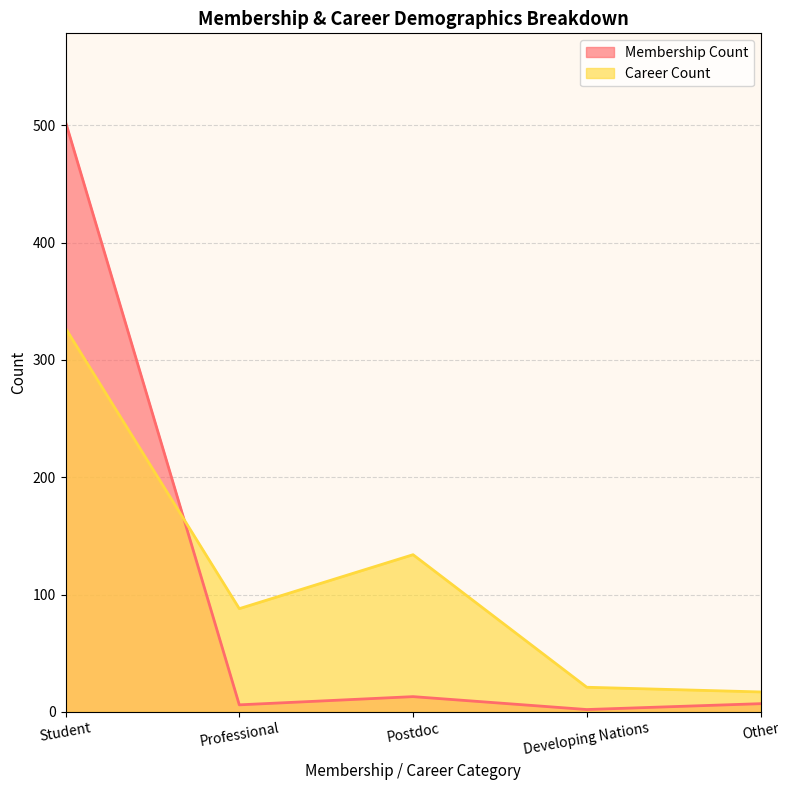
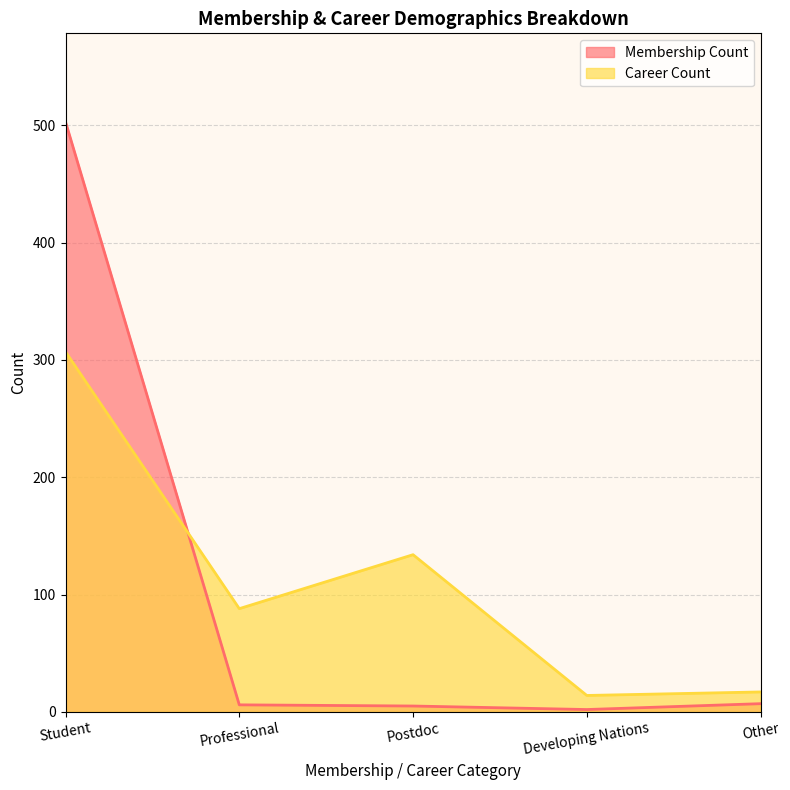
Career Count, Student: 327 -> 307
Membership Count, Postdoc: 13 -> 5
Career Count, Developing Nations: 21 -> 14
